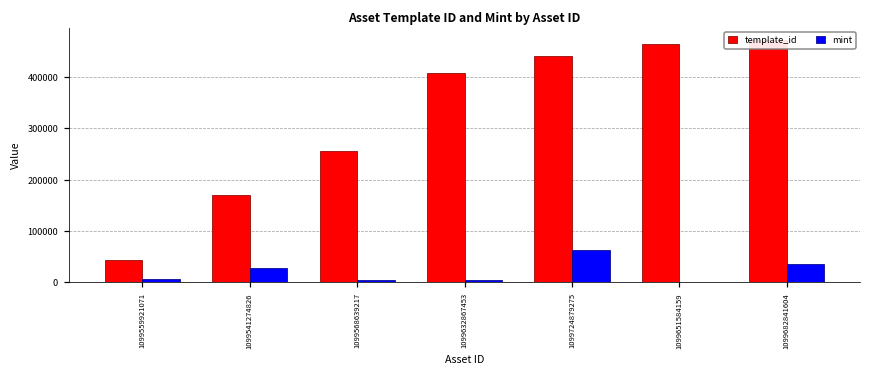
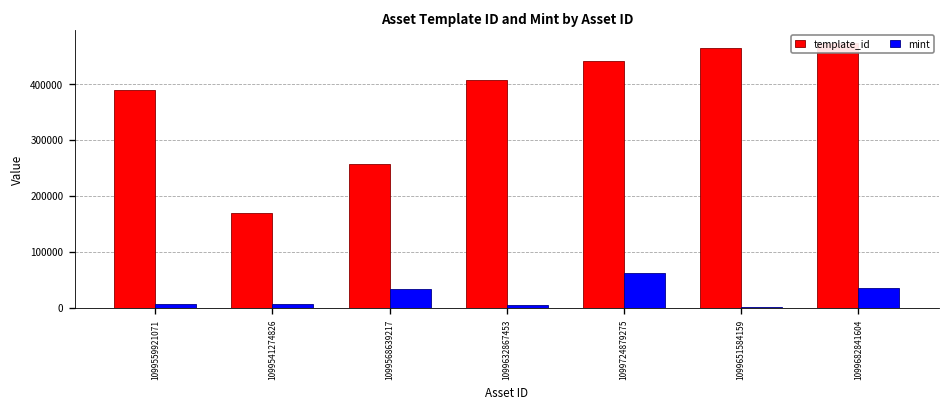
template_id, 1099559921071: 40000 -> 390000
mint, 1099541274826: 30000 -> 10000
mint, 1099568639217: 0 -> 30000
